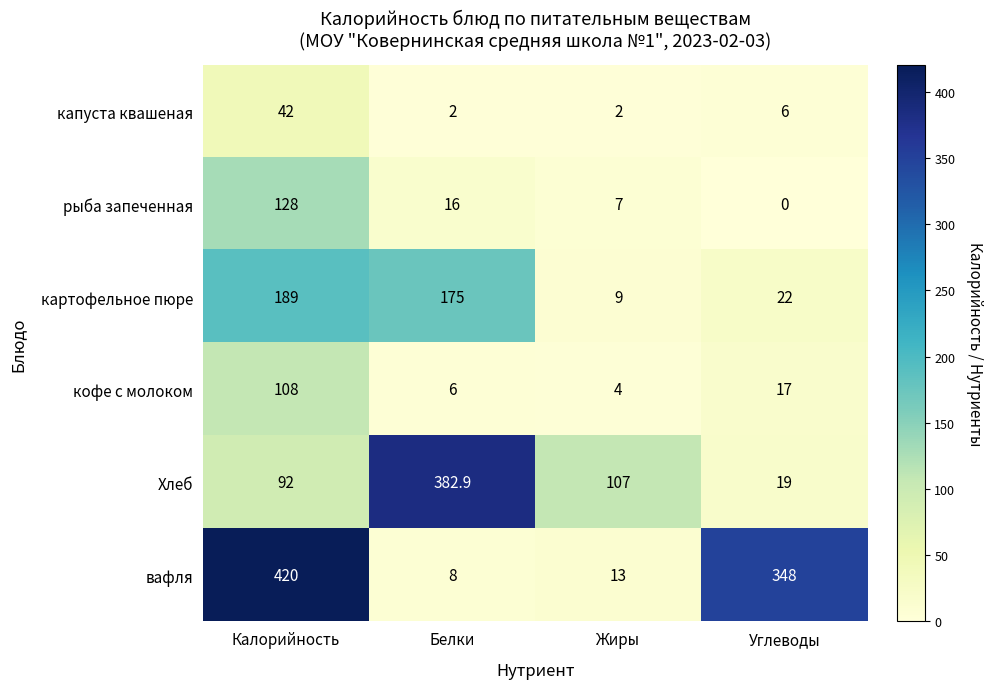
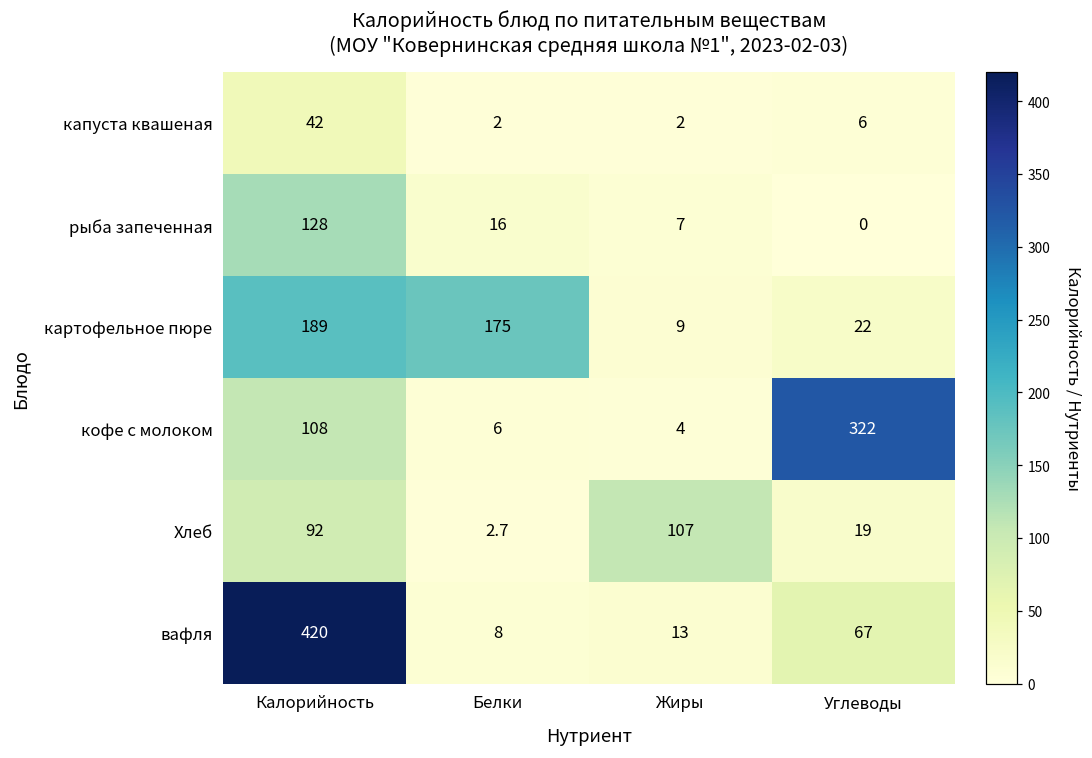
кофе с молоком, Углеводы: 17 -> 322
Хлеб, Белки: 382.9 -> 2.7
вафля, Углеводы: 348 -> 67
